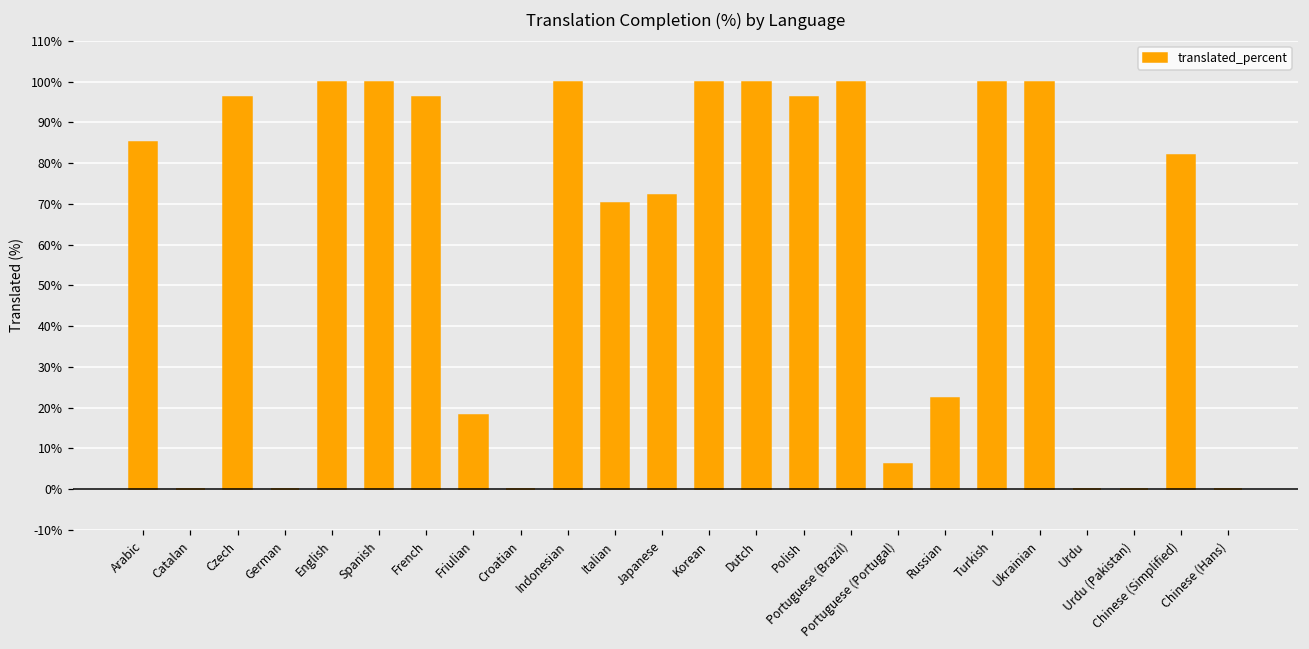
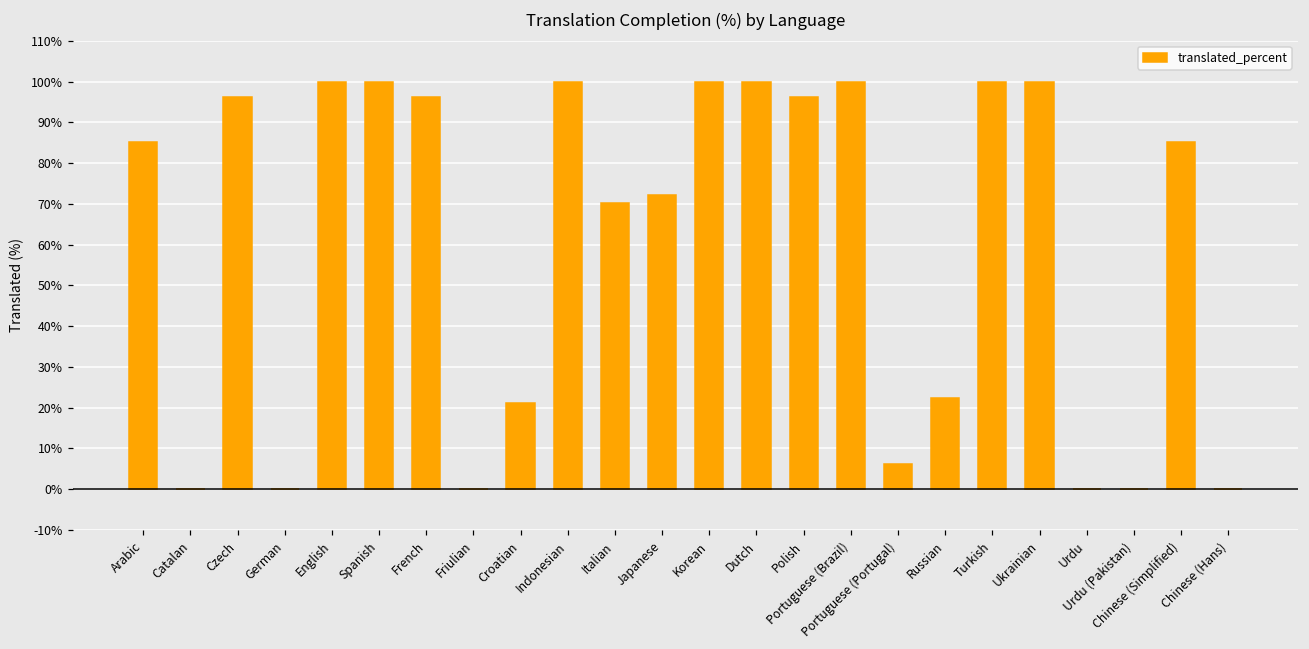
Friulian: 18% -> 0%
Croatian: 0% -> 21%
Chinese (Simplified): 82% -> 85%
